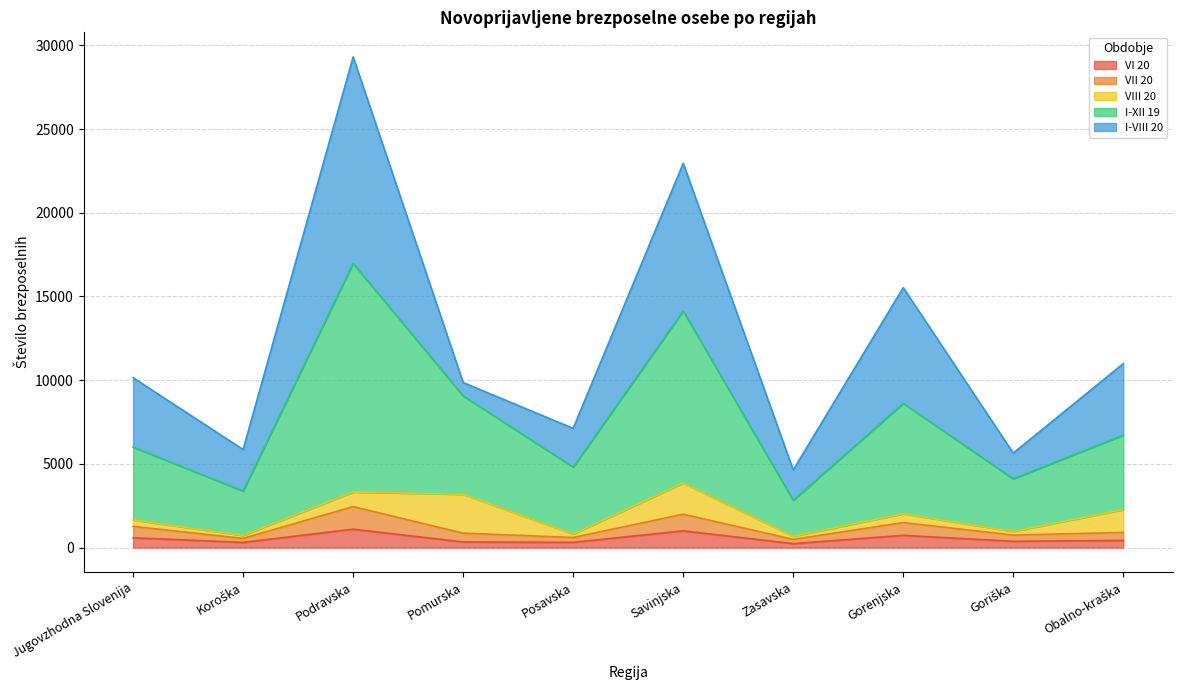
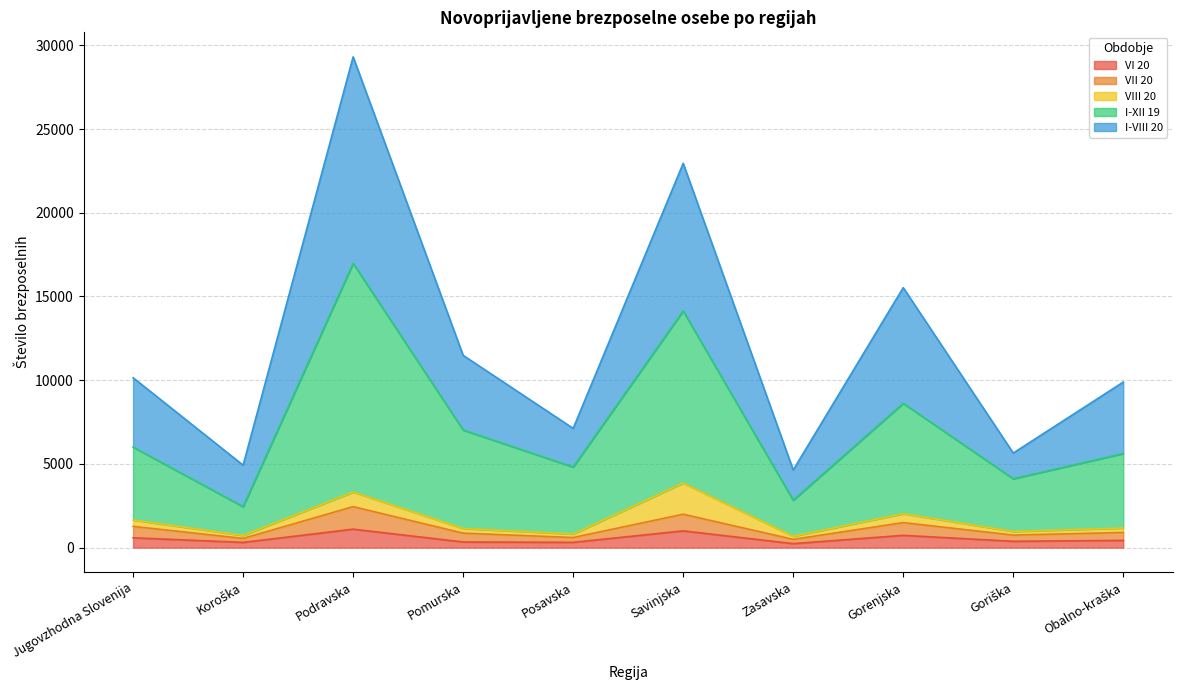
I-XII 19, Koroška: 2700 -> 1700
VIII 20, Pomurska: 2300 -> 300
I-VIII 20, Pomurska: 800 -> 4500
VIII 20, Obalno-kraška: 1400 -> 300
